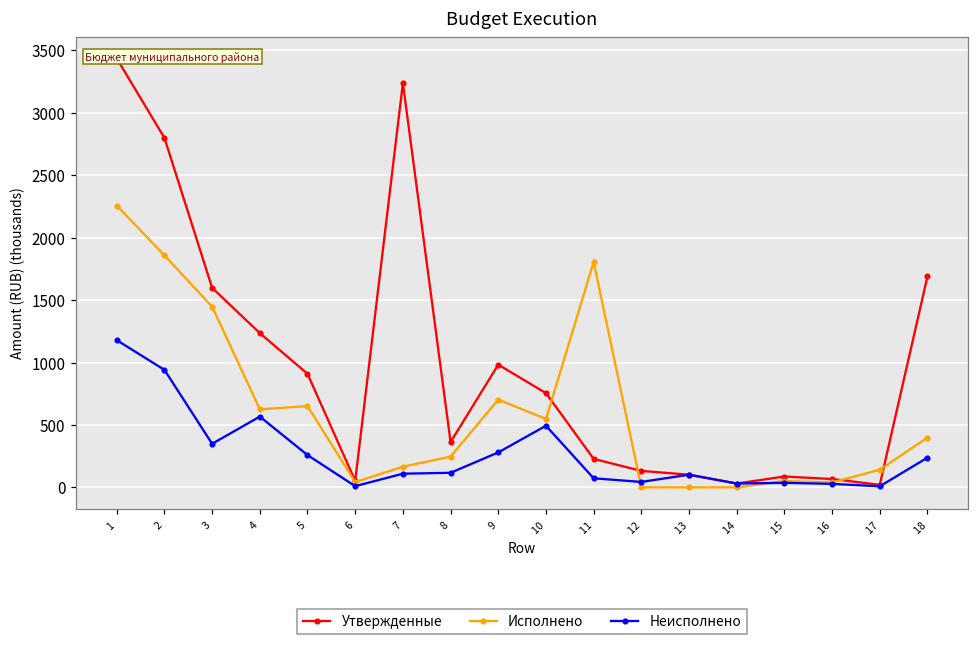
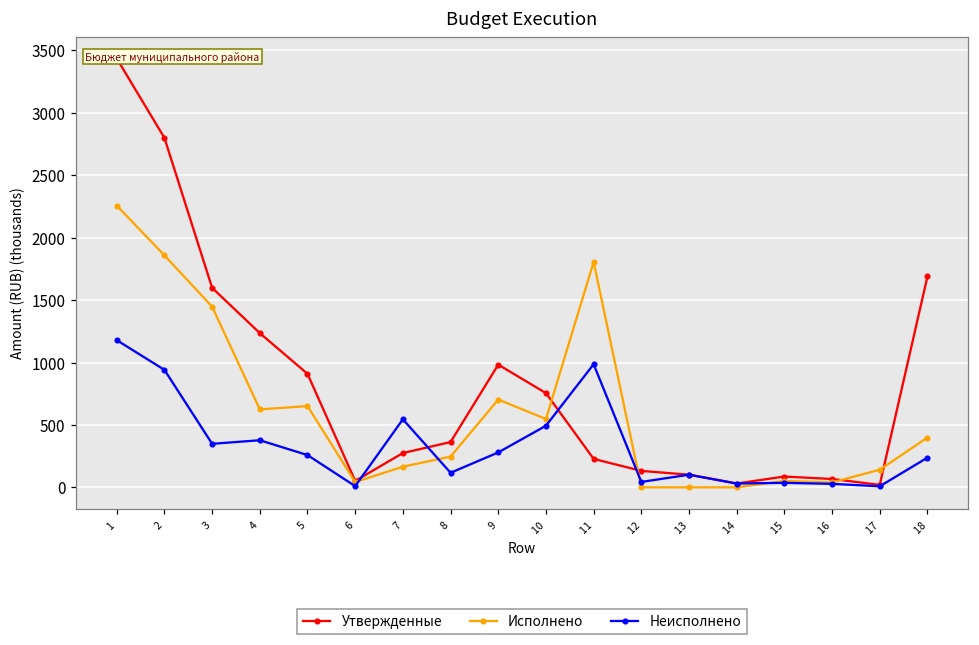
Неисполнено, 4: 570 -> 380
Утвержденные, 7: 3240 -> 270
Неисполнено, 7: 110 -> 550
Неисполнено, 11: 70 -> 990
